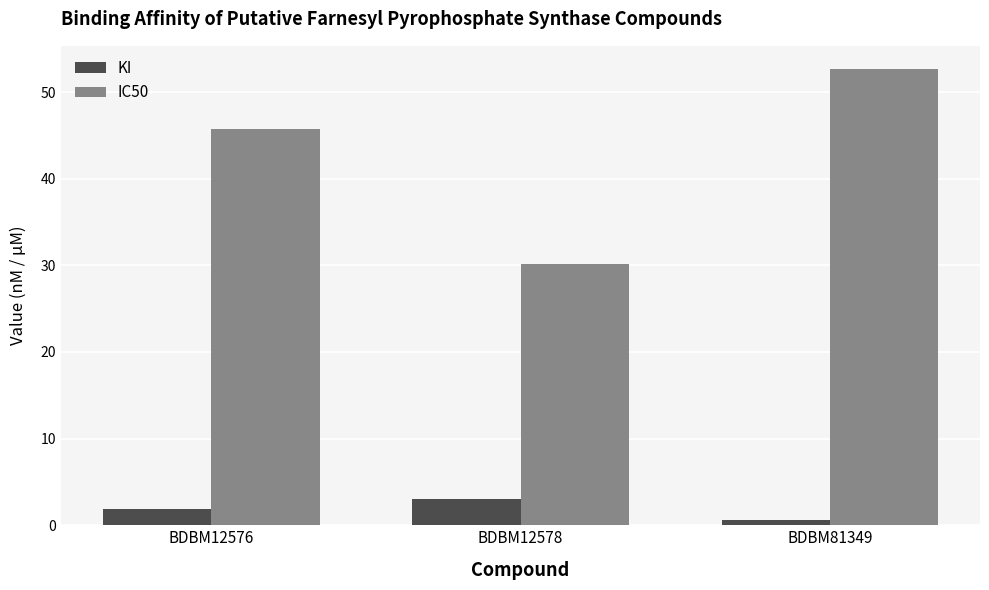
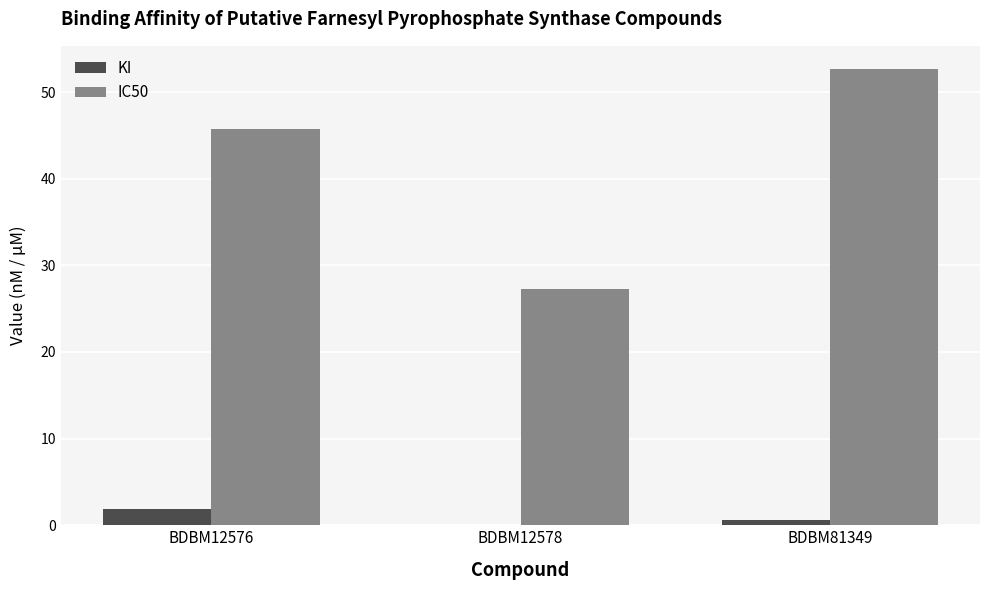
KI, BDBM12578: 3 -> 0
IC50, BDBM12578: 30 -> 27
